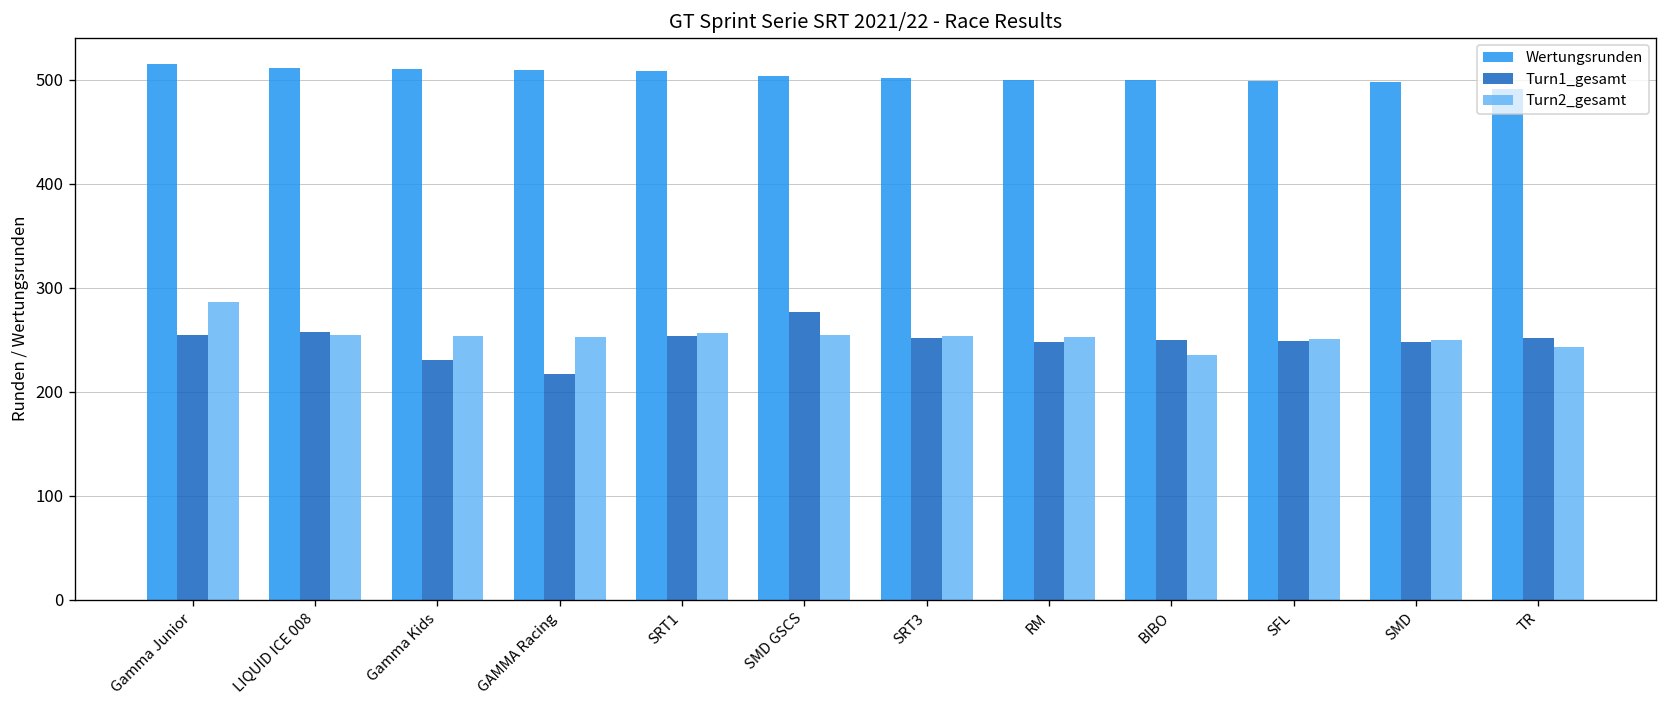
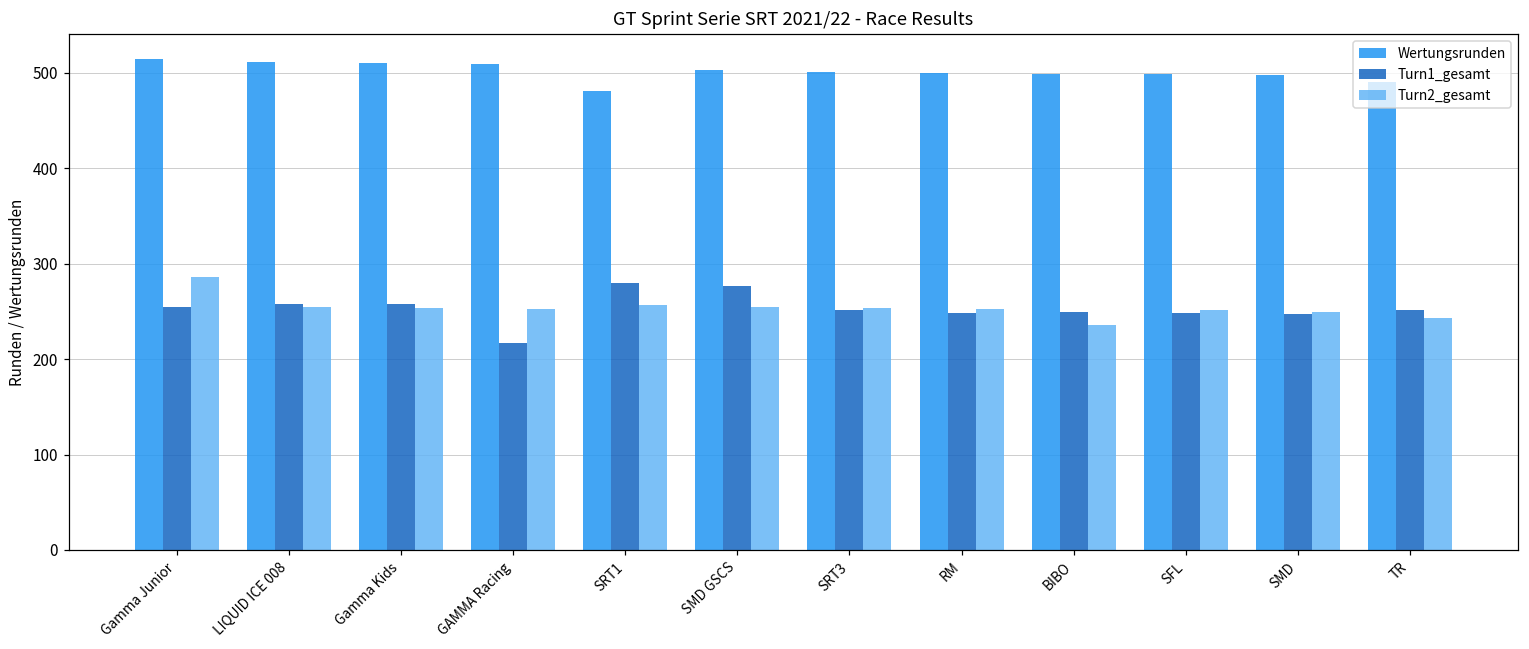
Turn1_gesamt, Gamma Kids: 230 -> 260
Wertungsrunden, SRT1: 510 -> 480
Turn1_gesamt, SRT1: 250 -> 280
